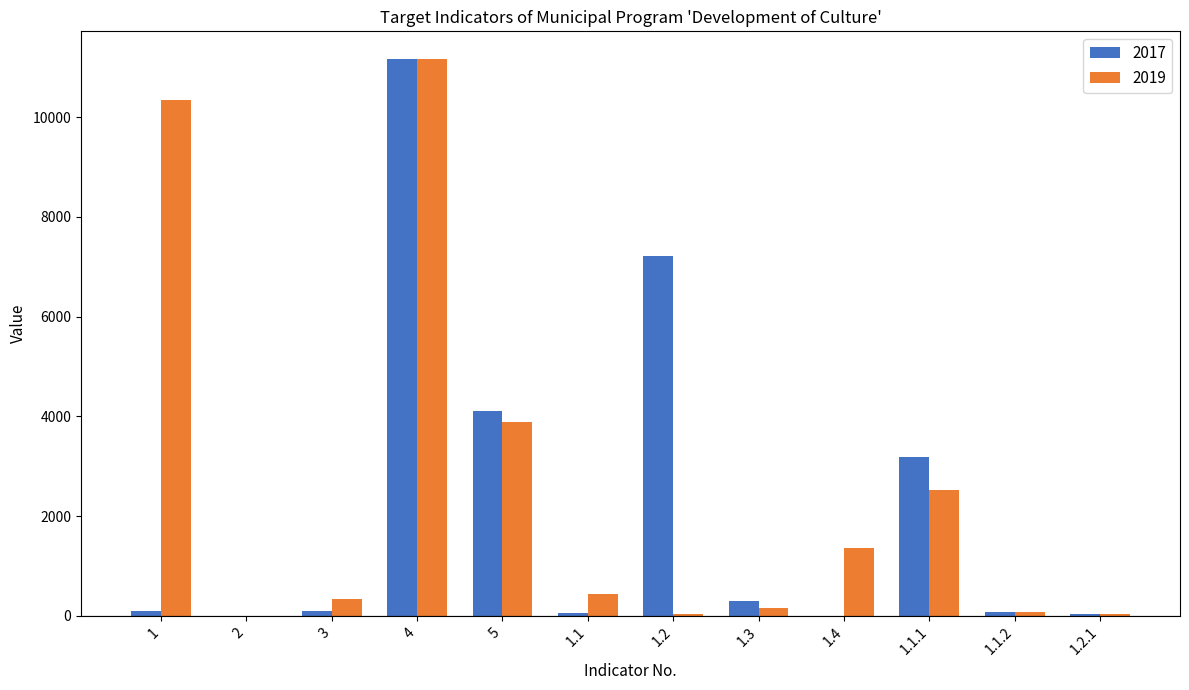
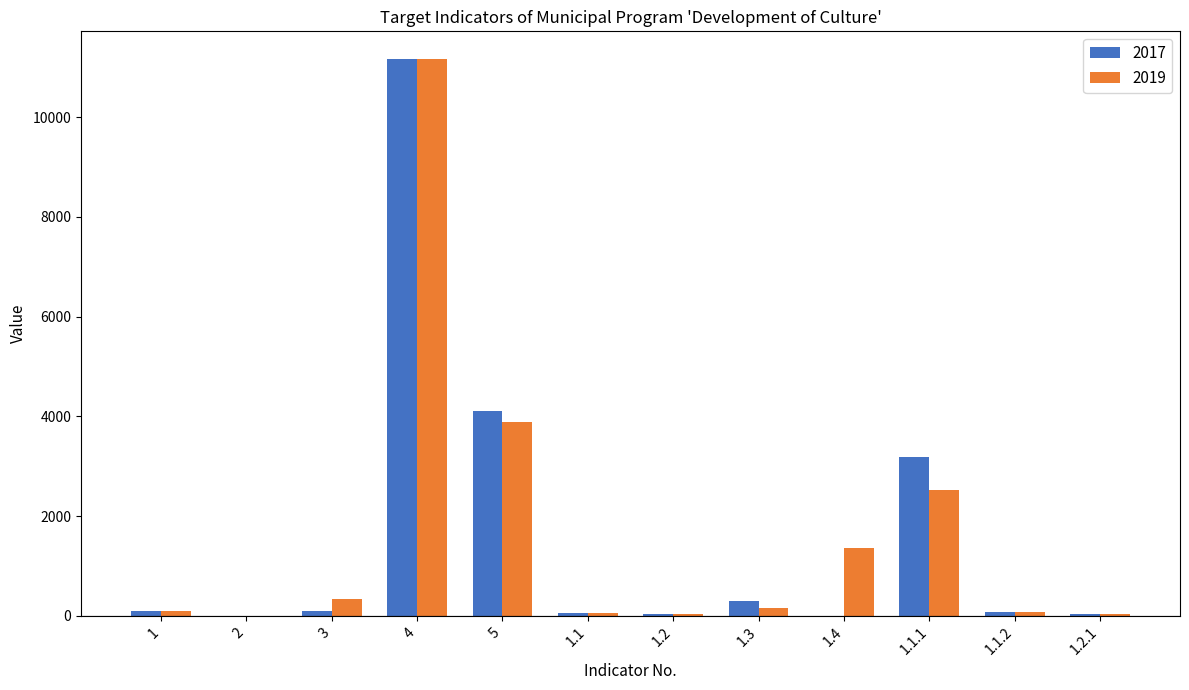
2019, 1: 10300 -> 100
2019, 1.1: 400 -> 100
2017, 1.2: 7200 -> 0
